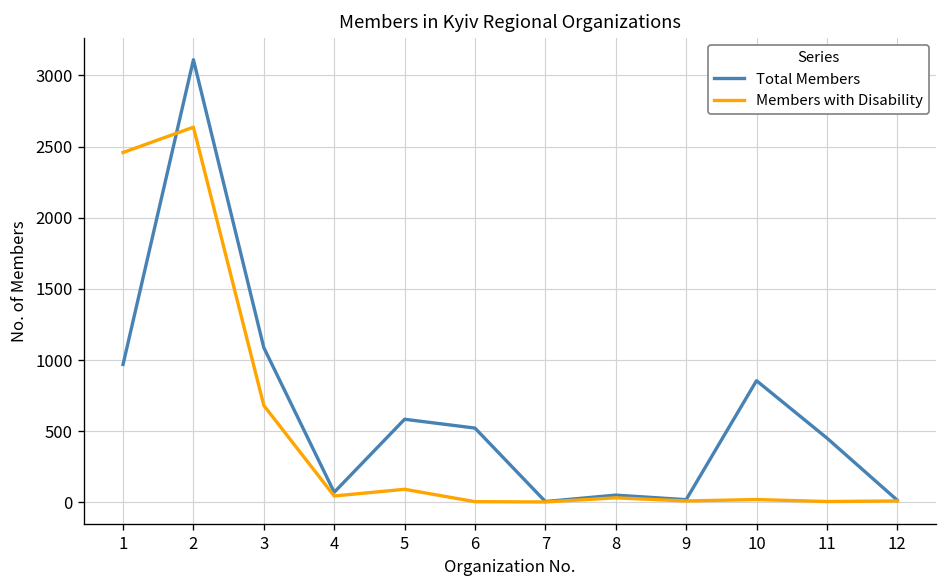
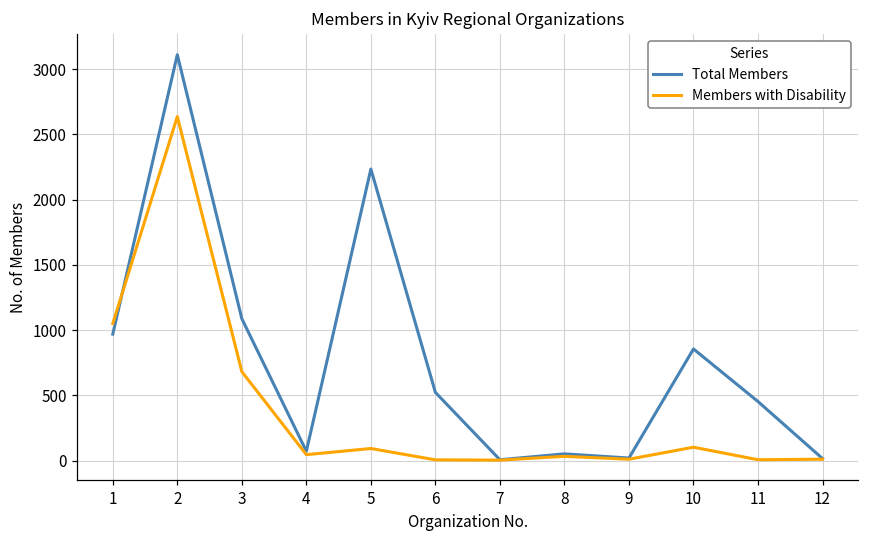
Members with Disability, 1: 2460 -> 1050
Total Members, 5: 580 -> 2230
Members with Disability, 10: 20 -> 100
